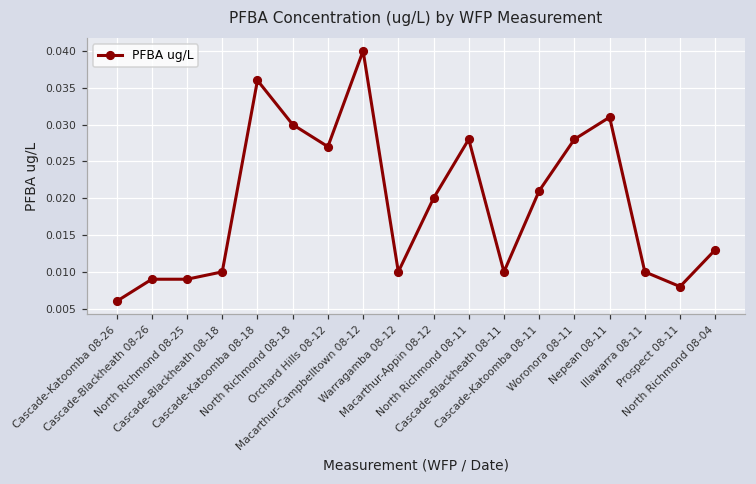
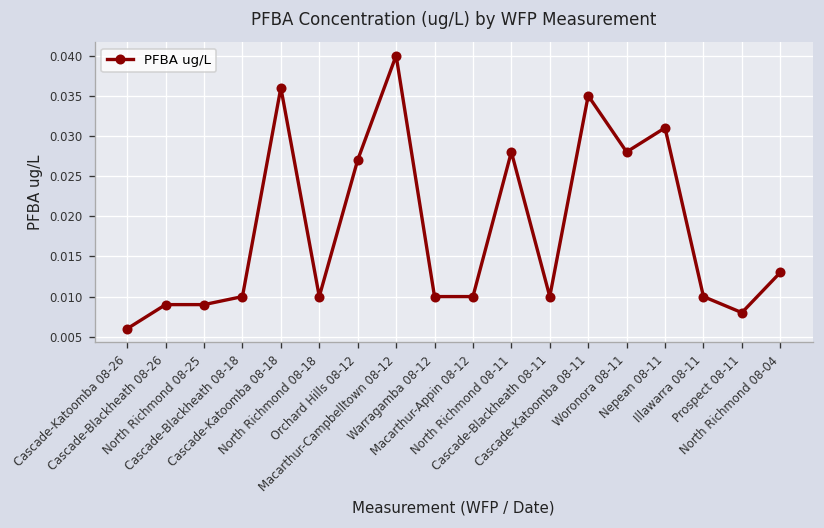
North Richmond 08-18: 0.03 -> 0.01
Macarthur-Appin 08-12: 0.02 -> 0.01
Cascade-Katoomba 08-11: 0.021 -> 0.035
